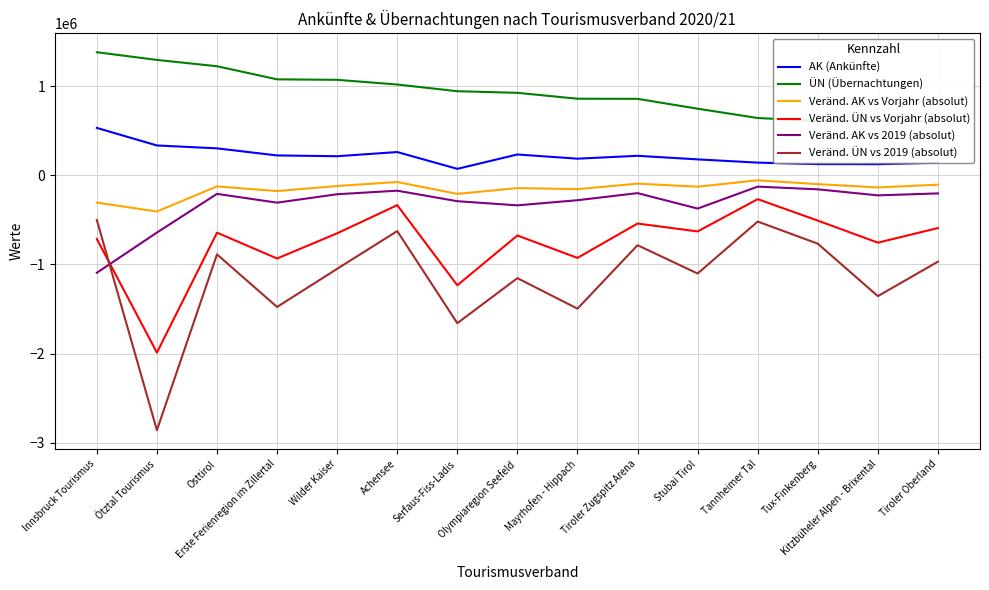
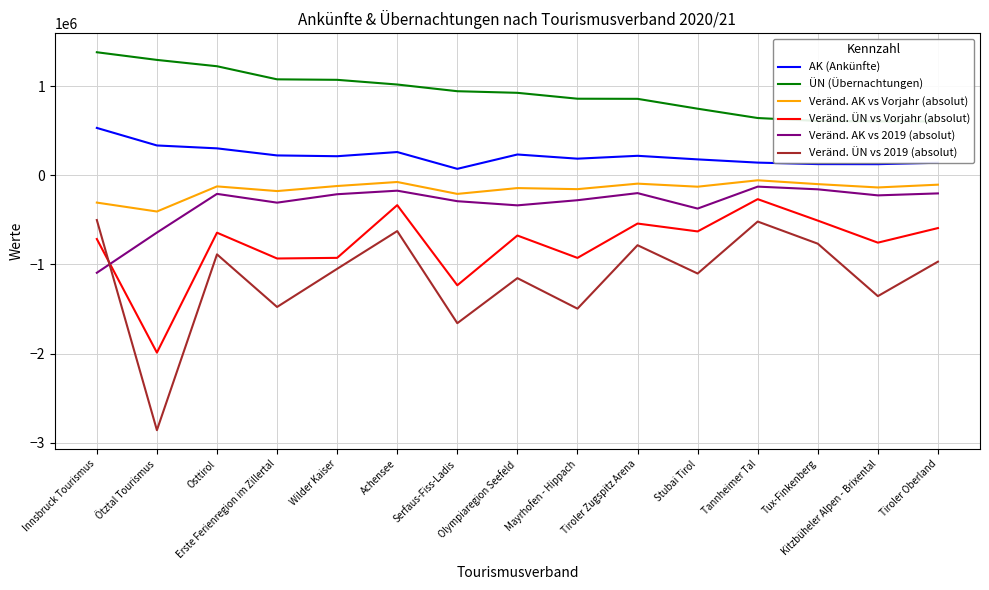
Veränd. ÜN vs Vorjahr (absolut), Wilder Kaiser: -700000 -> -900000
